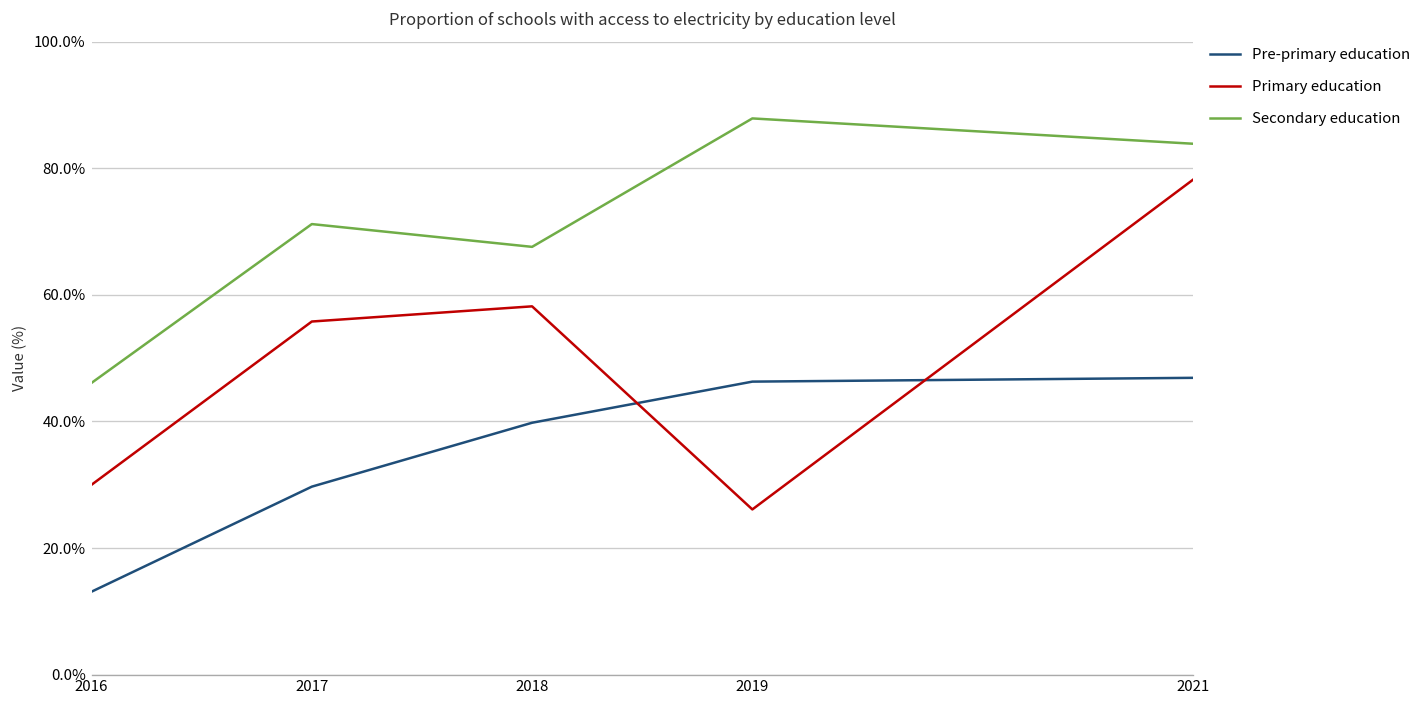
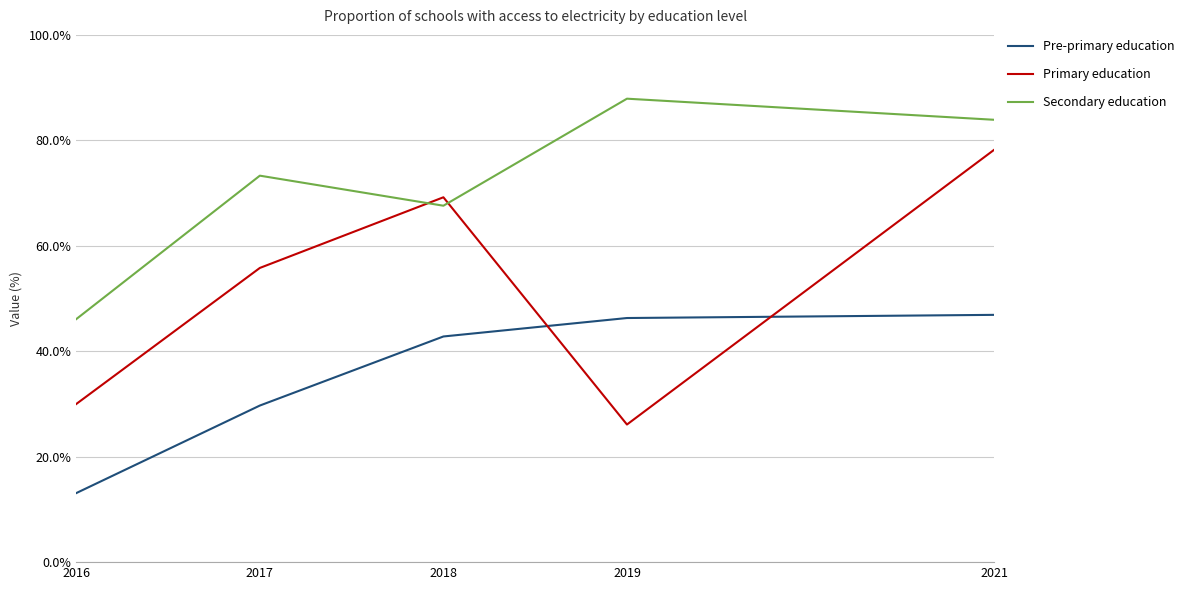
Secondary education, 2017: 71% -> 73%
Pre-primary education, 2018: 40% -> 43%
Primary education, 2018: 58% -> 69%
